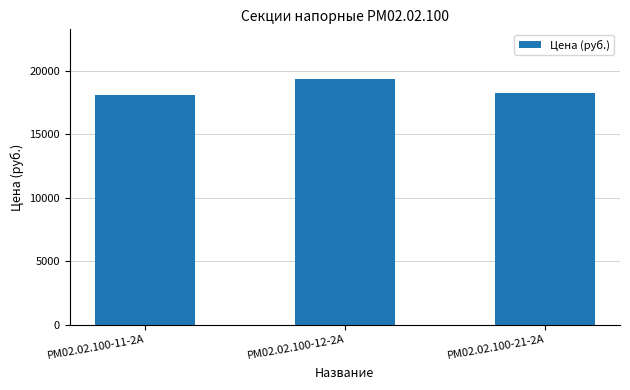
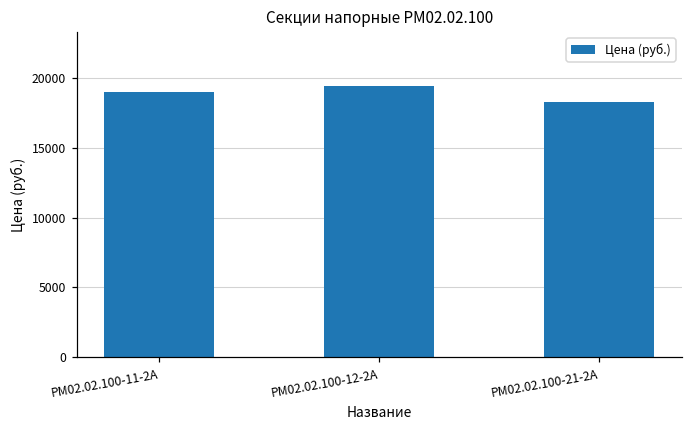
РМ02.02.100-11-2А: 18100 -> 19000
